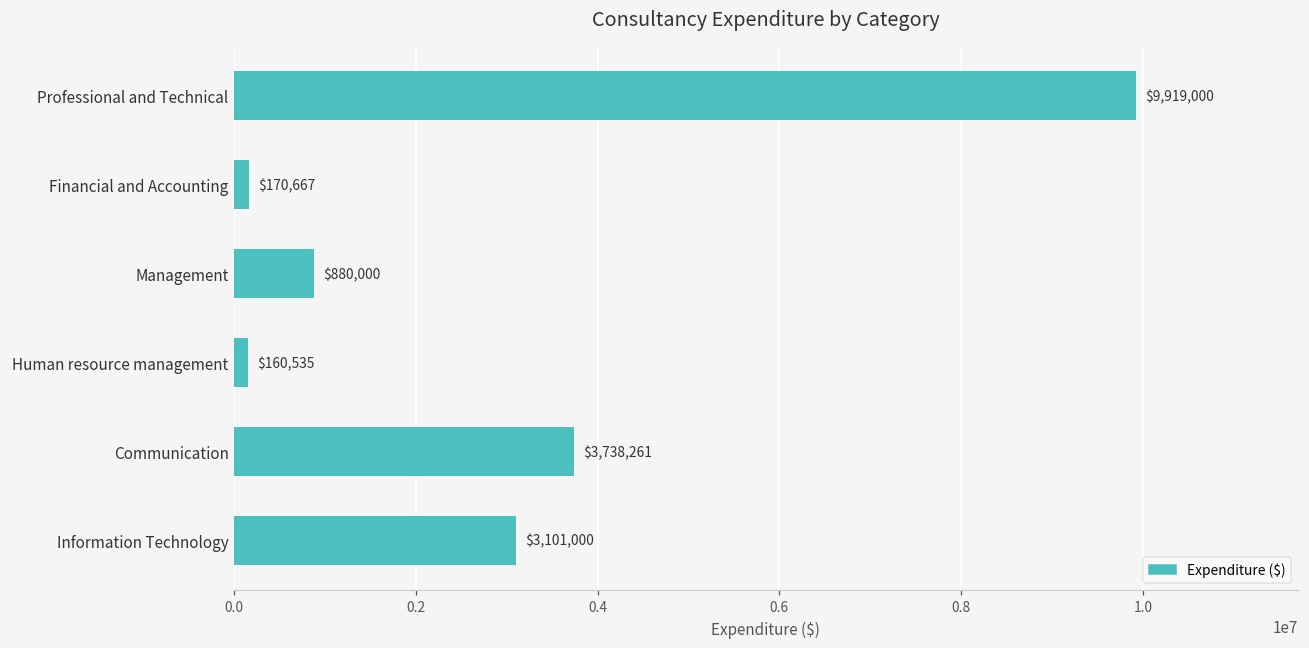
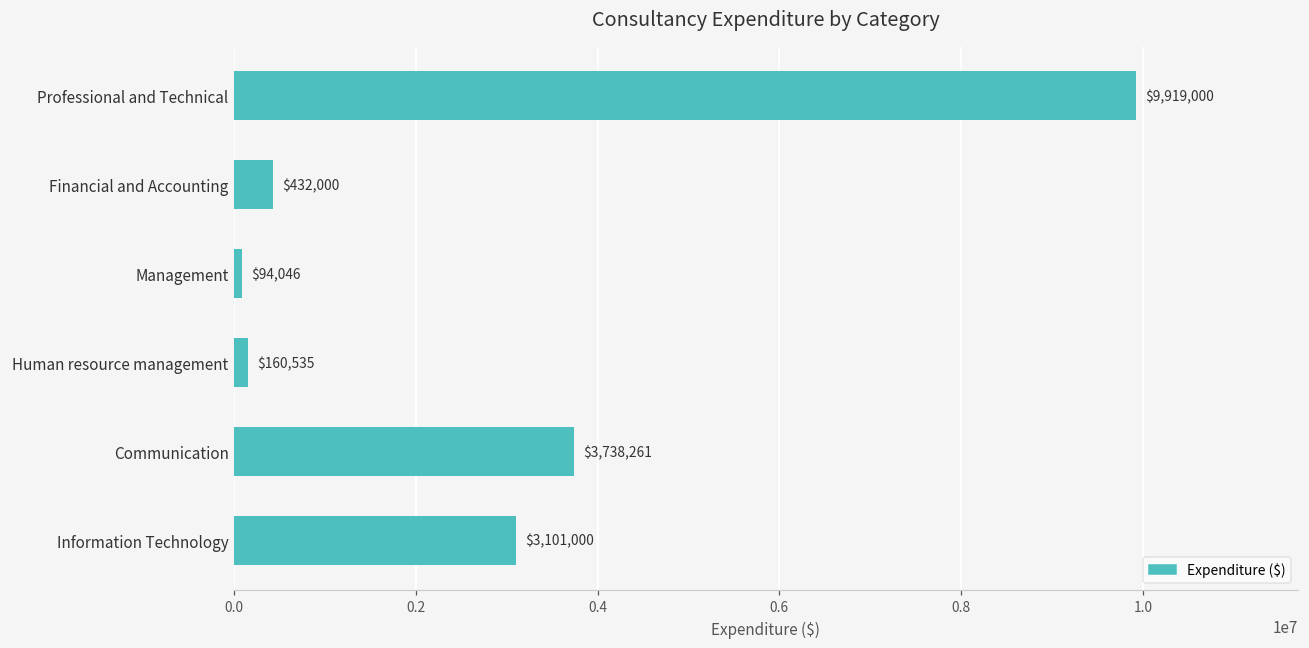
Financial and Accounting: $170,667 -> $432,000
Management: $880,000 -> $94,046
